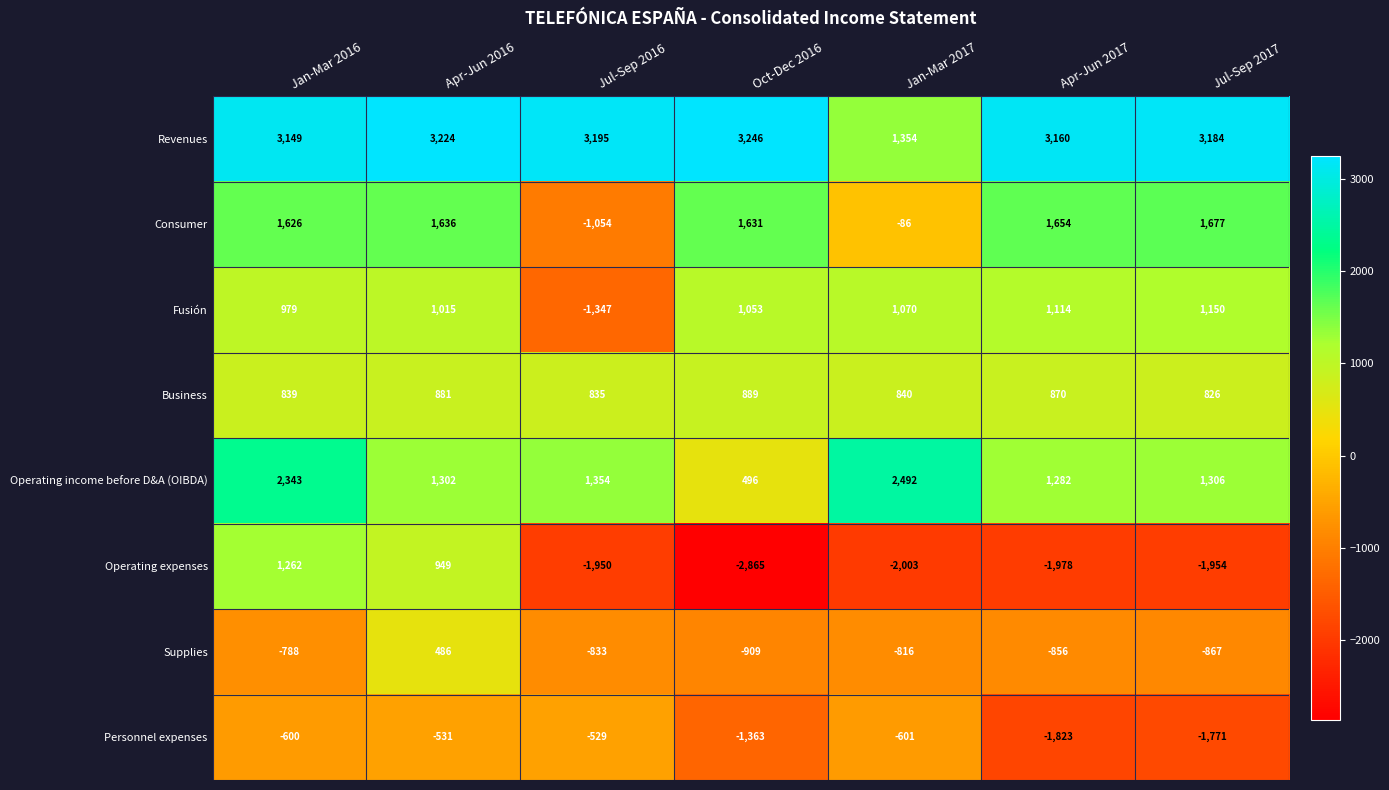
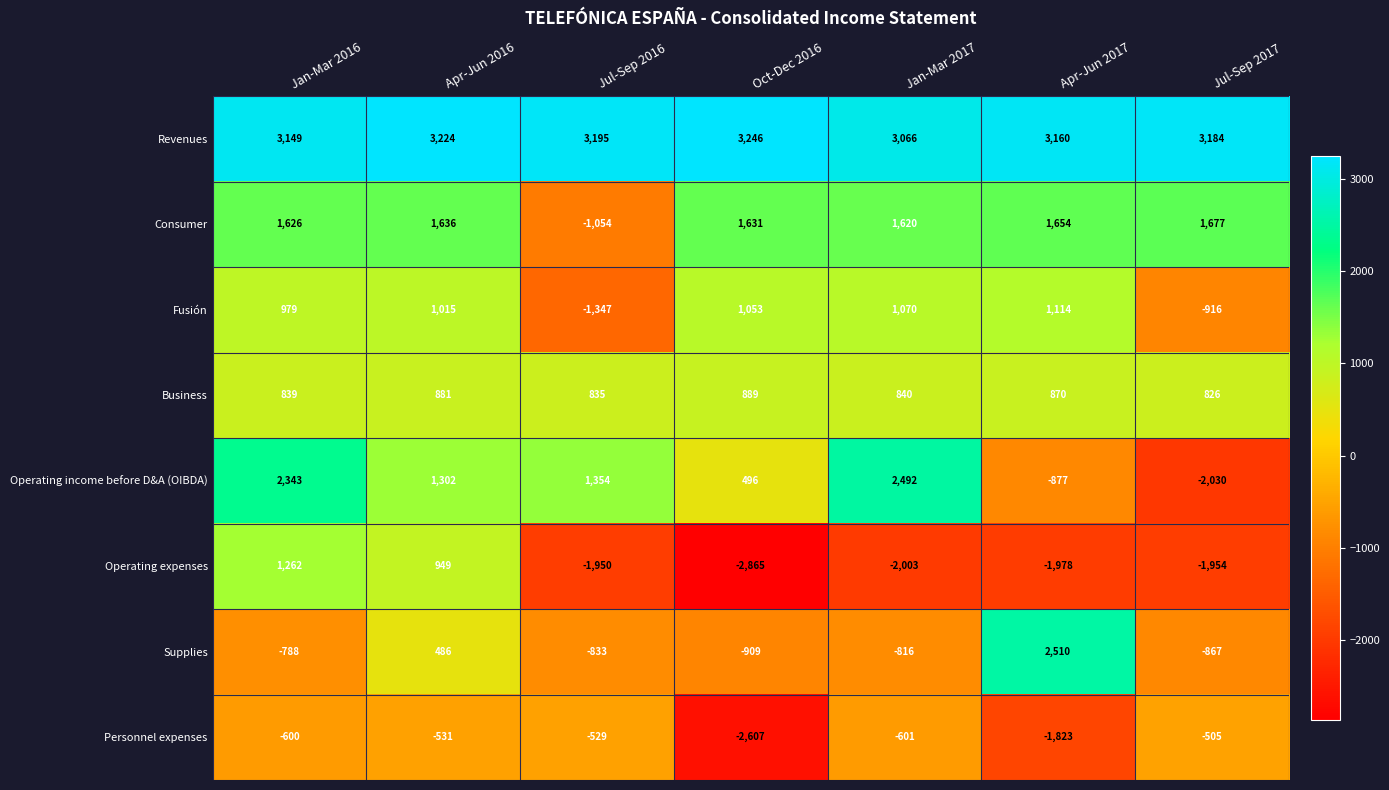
Revenues, Jan-Mar 2017: 1,354 -> 3,066
Consumer, Jan-Mar 2017: -86 -> 1,620
Fusión, Jul-Sep 2017: 1,150 -> -916
Operating income before D&A (OIBDA), Apr-Jun 2017: 1,282 -> -877
Operating income before D&A (OIBDA), Jul-Sep 2017: 1,306 -> -2,030
Supplies, Apr-Jun 2017: -856 -> 2,510
Personnel expenses, Oct-Dec 2016: -1,363 -> -2,607
Personnel expenses, Jul-Sep 2017: -1,771 -> -505
